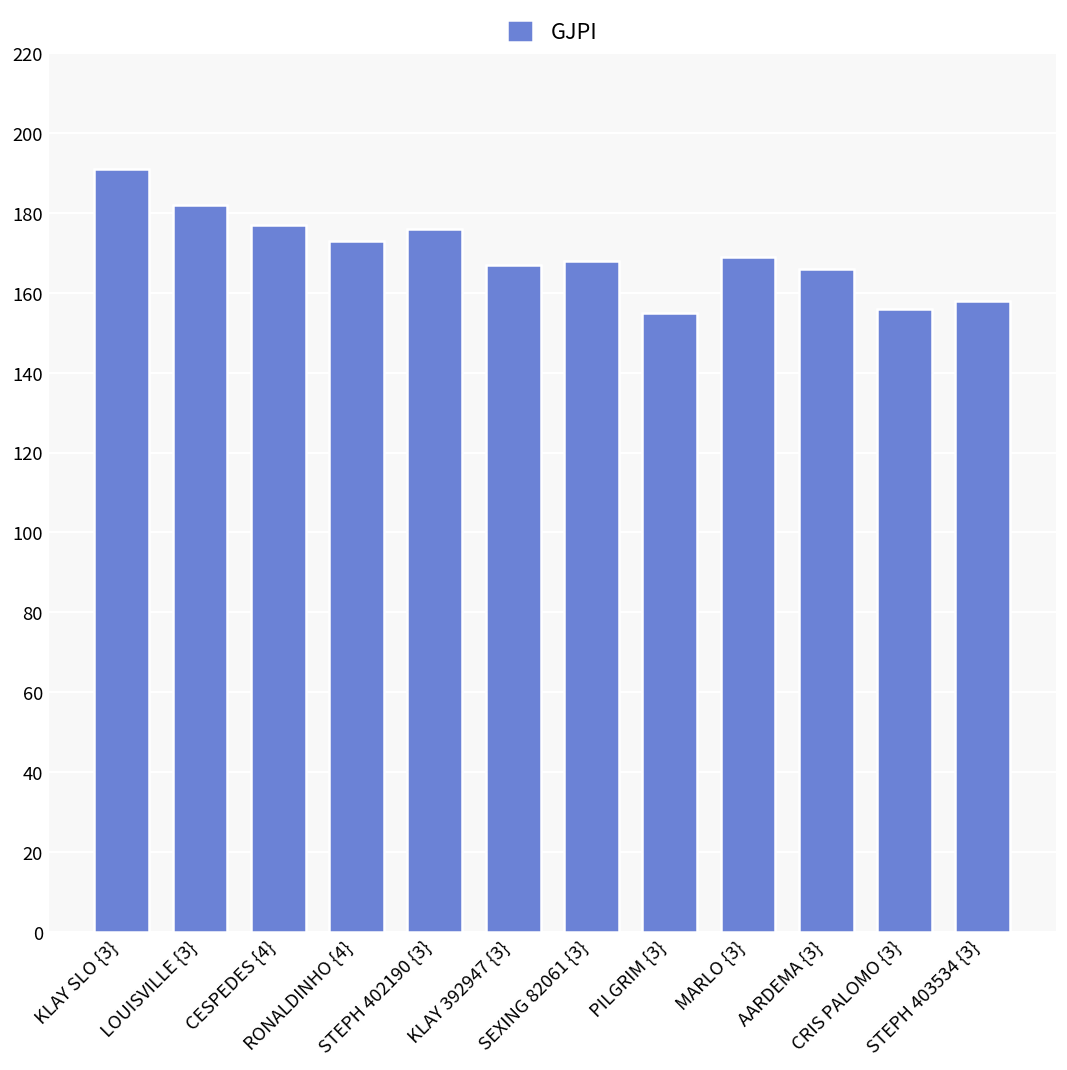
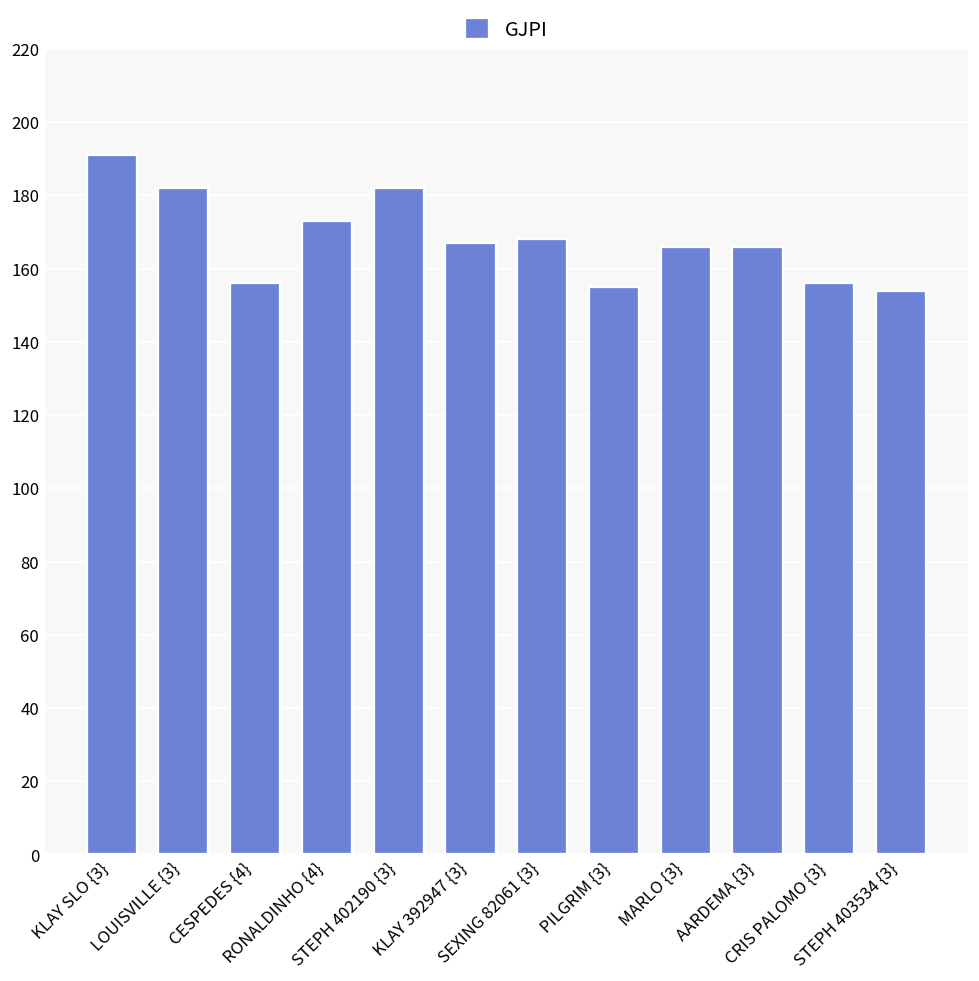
CESPEDES {4}: 177 -> 156
STEPH 402190 {3}: 176 -> 182
MARLO {3}: 169 -> 166
STEPH 403534 {3}: 158 -> 154
